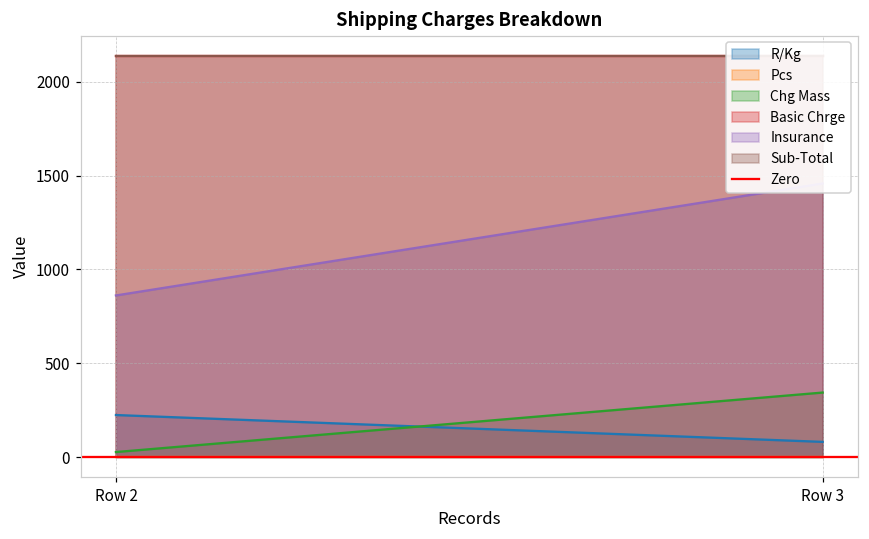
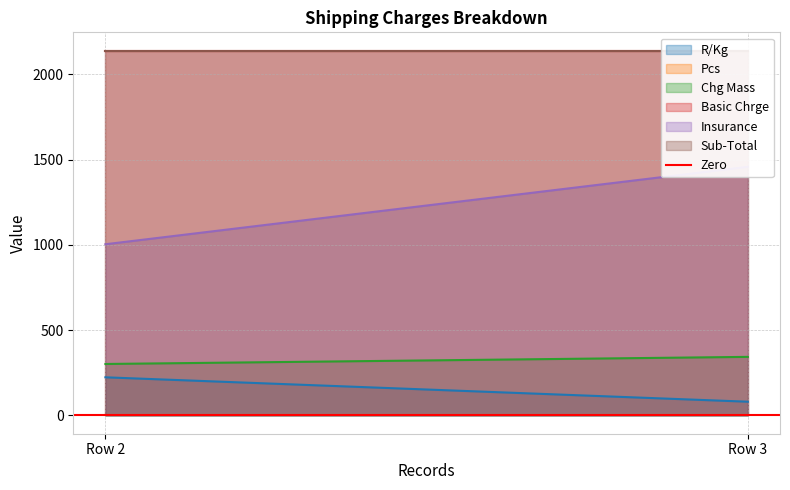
Chg Mass, Row 2: 30 -> 300
Insurance, Row 2: 860 -> 1000
